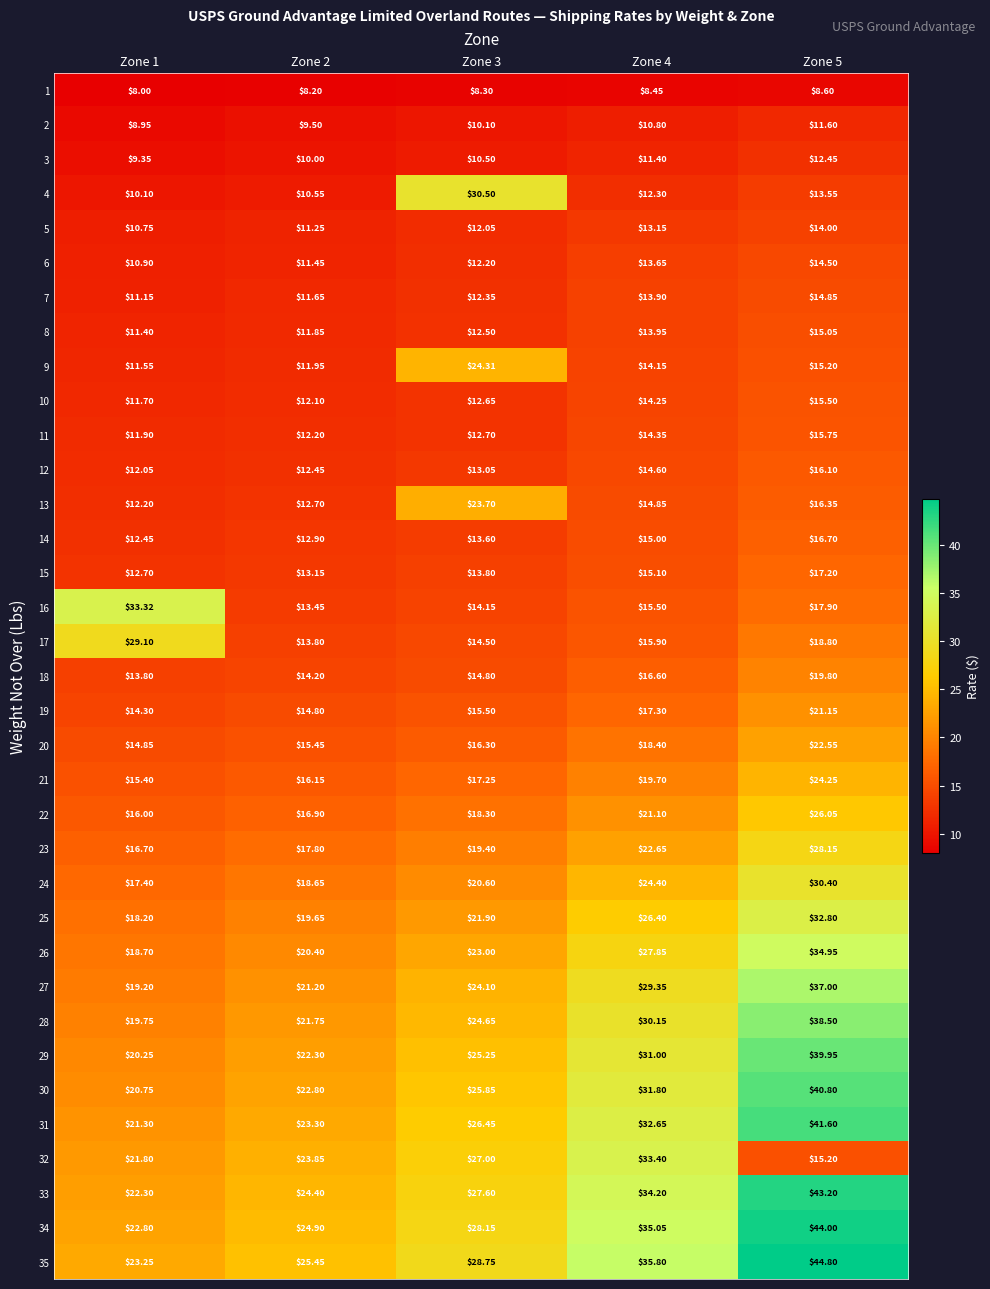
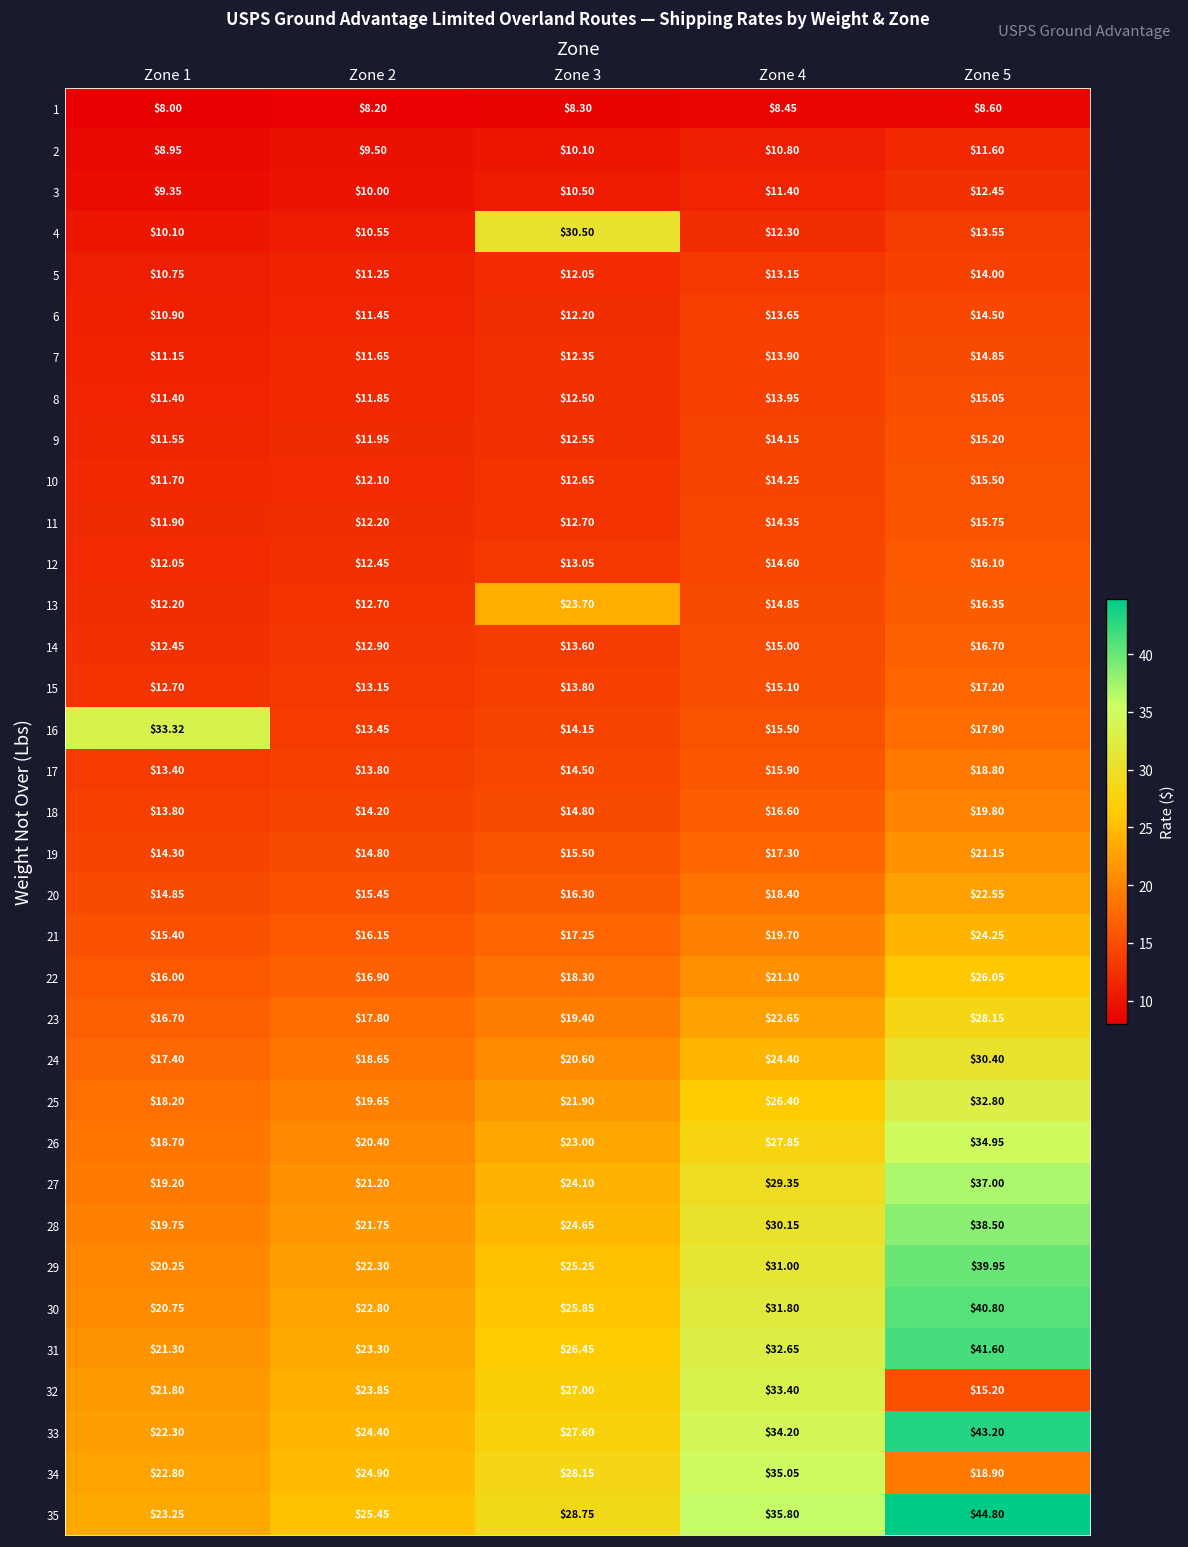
9, Zone 3: $24.31 -> $12.55
17, Zone 1: $29.10 -> $13.40
34, Zone 5: $44.00 -> $18.90
